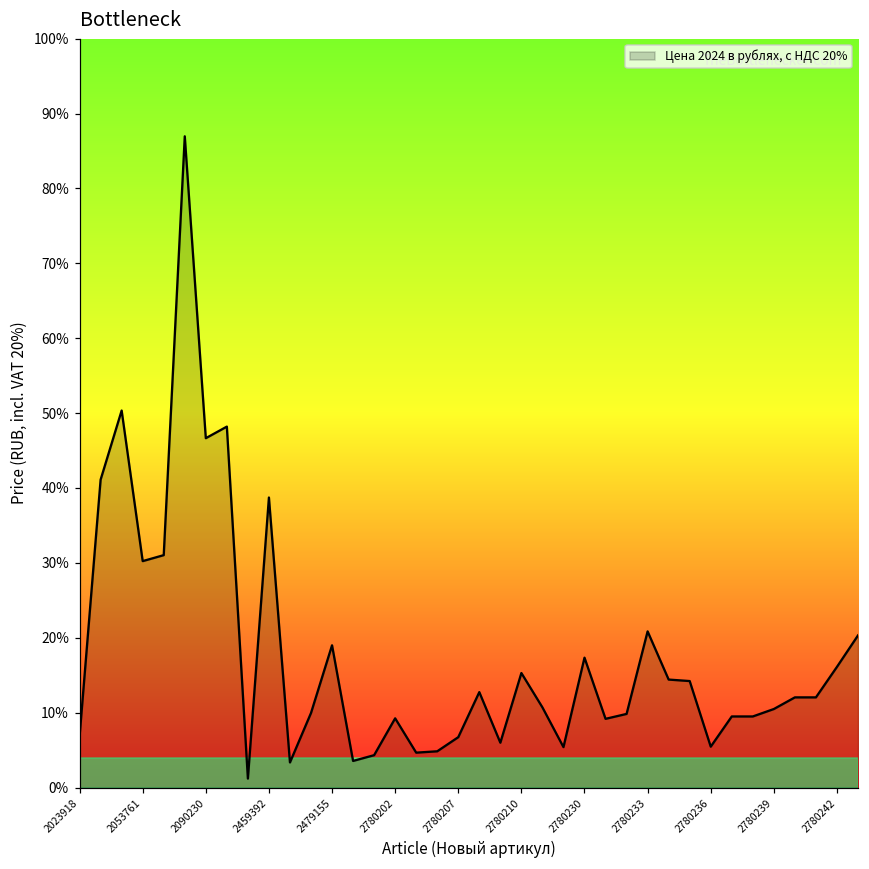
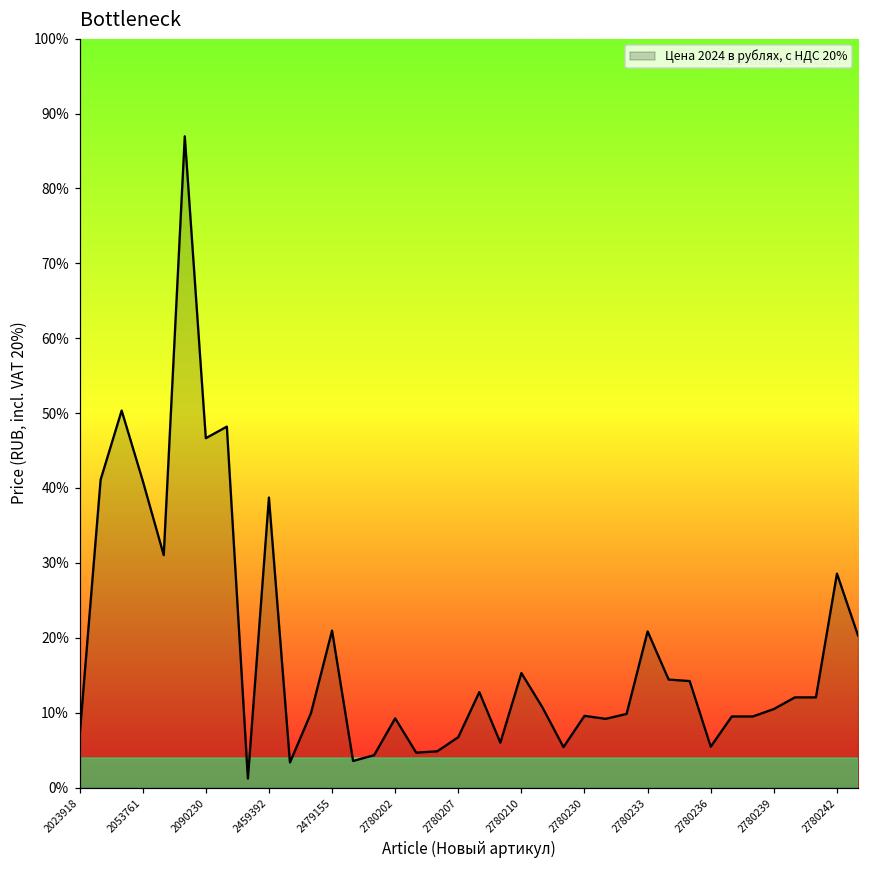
2053761: 30% -> 41%
2479155: 19% -> 21%
2780230: 17% -> 10%
2780242: 16% -> 29%
